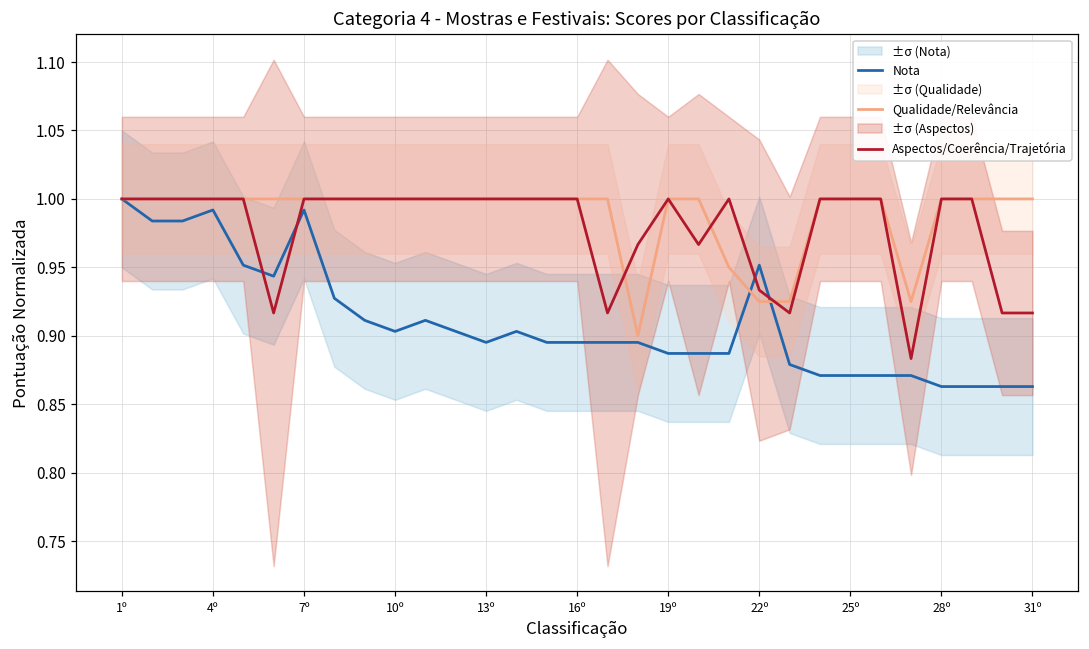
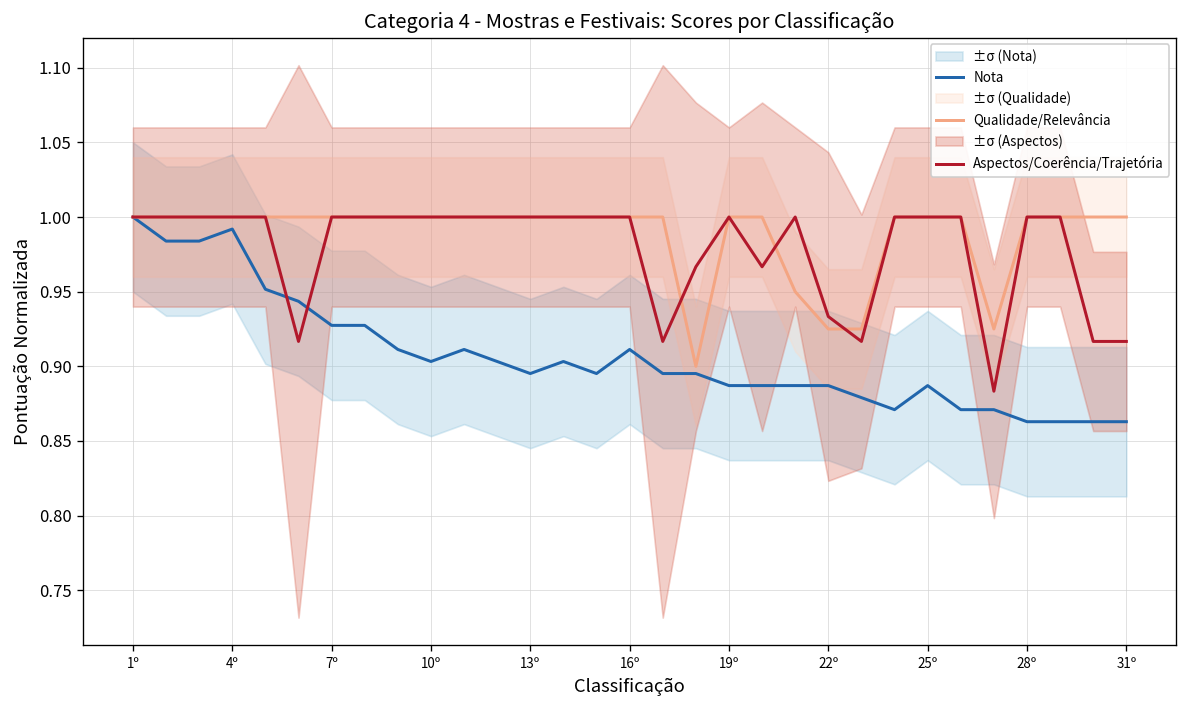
Nota, 7º: 0.992 -> 0.927
Nota, 16º: 0.895 -> 0.911
Nota, 22º: 0.952 -> 0.887
Nota, 25º: 0.871 -> 0.887
